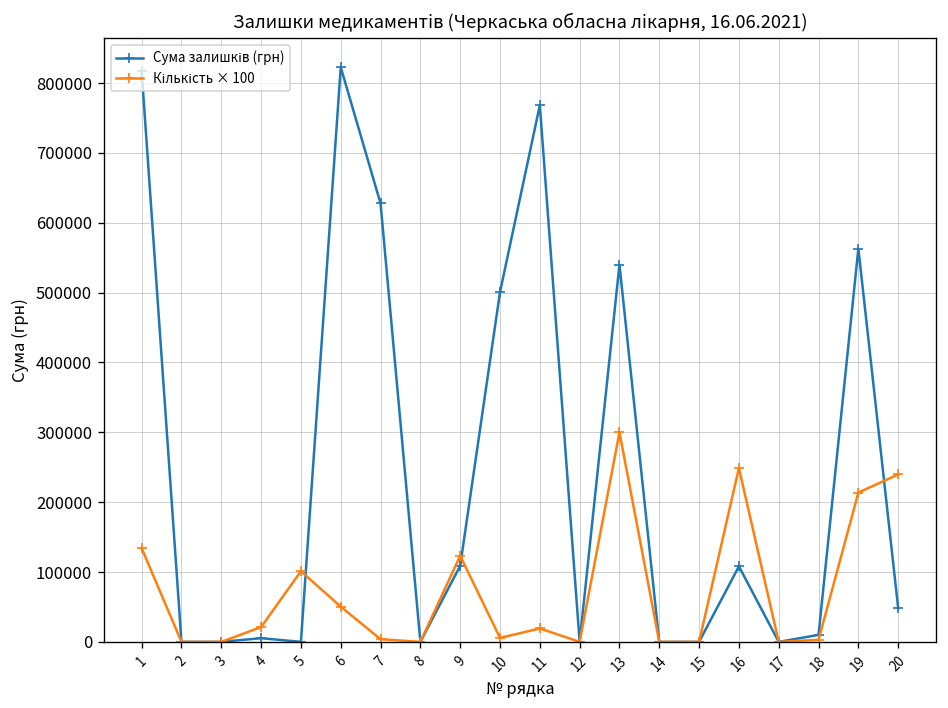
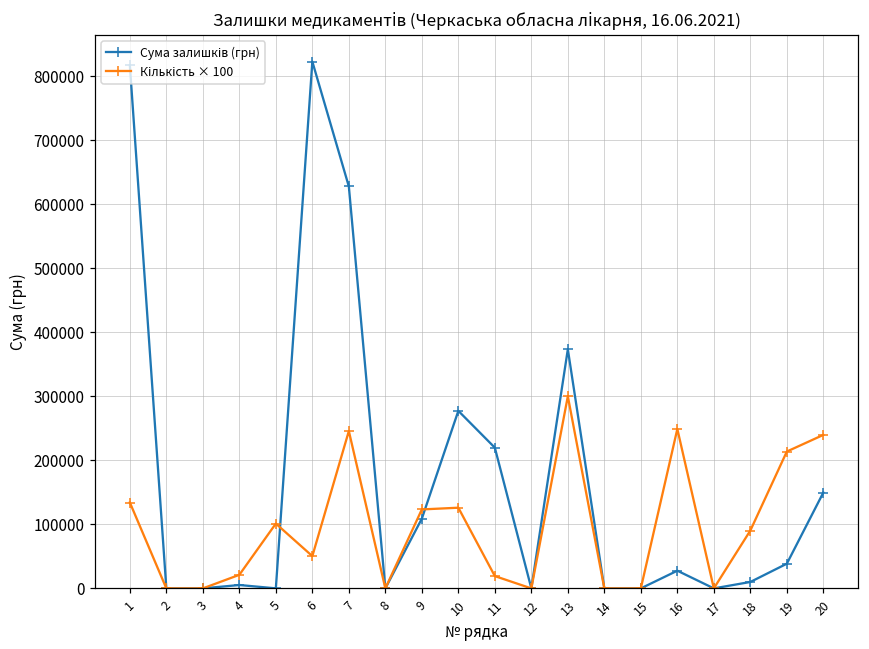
Кількість × 100, 7: 0 -> 250000
Сума залишків (грн), 10: 500000 -> 280000
Кількість × 100, 10: 10000 -> 130000
Сума залишків (грн), 11: 770000 -> 220000
Сума залишків (грн), 13: 540000 -> 370000
Сума залишків (грн), 16: 110000 -> 30000
Кількість × 100, 18: 0 -> 90000
Сума залишків (грн), 19: 560000 -> 40000
Сума залишків (грн), 20: 50000 -> 150000
